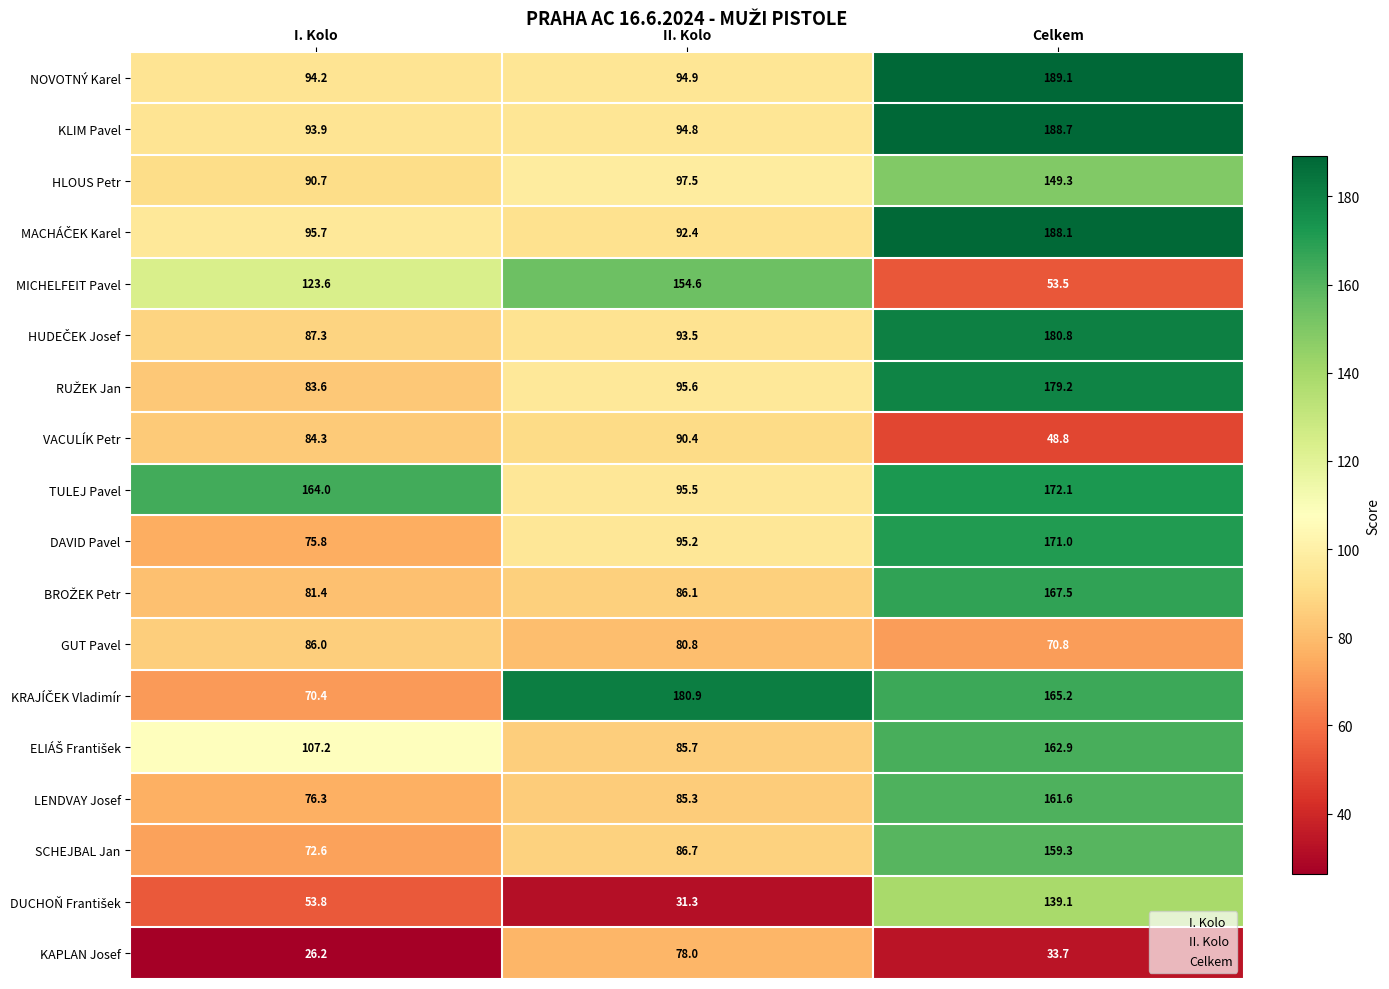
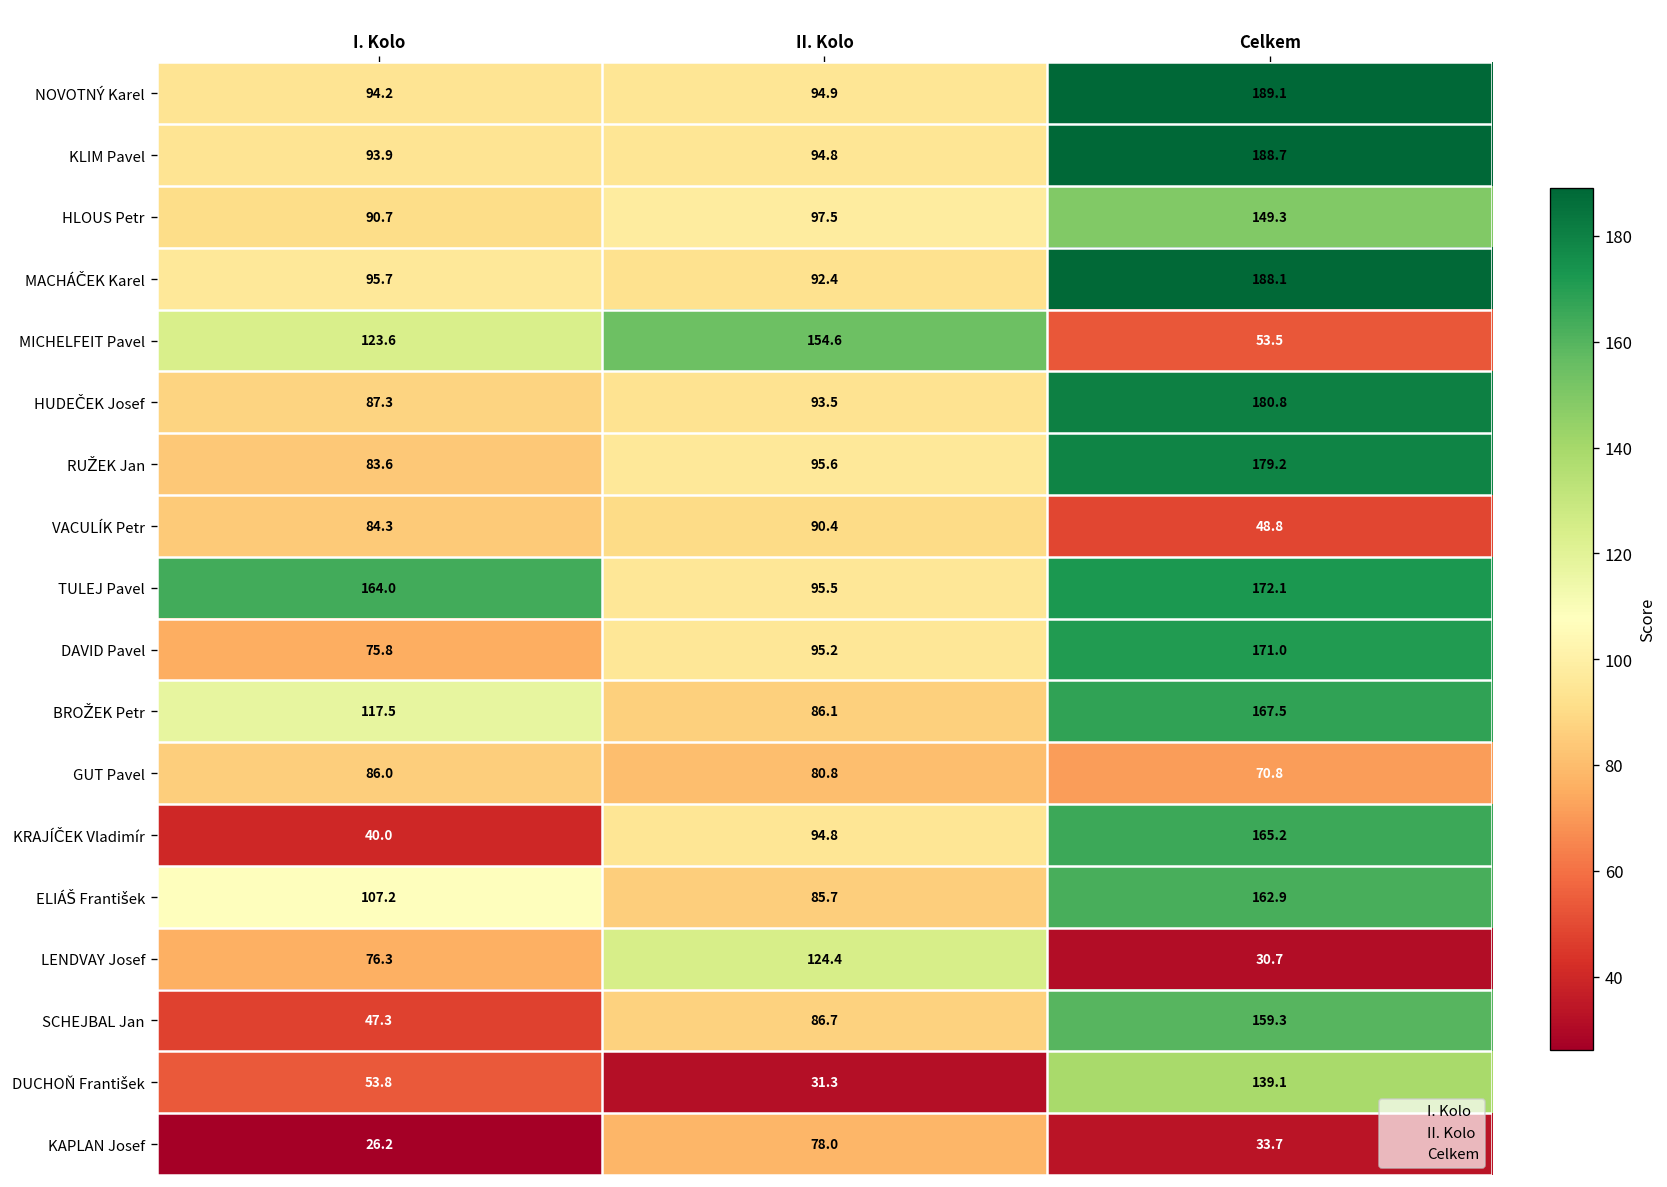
BROŽEK Petr, I. Kolo: 81.4 -> 117.5
KRAJÍČEK Vladimír, I. Kolo: 70.4 -> 40.0
KRAJÍČEK Vladimír, II. Kolo: 180.9 -> 94.8
LENDVAY Josef, II. Kolo: 85.3 -> 124.4
LENDVAY Josef, Celkem: 161.6 -> 30.7
SCHEJBAL Jan, I. Kolo: 72.6 -> 47.3
